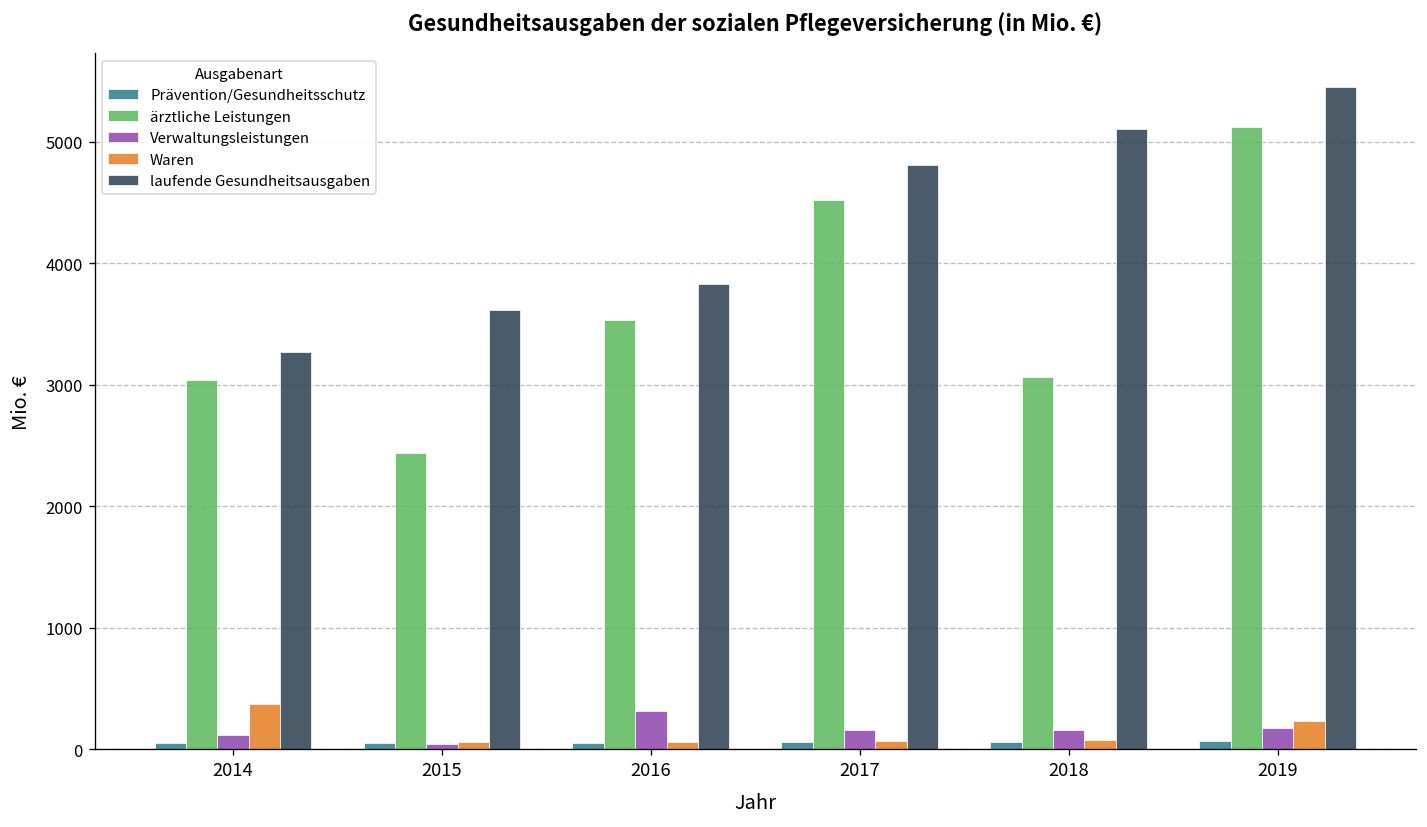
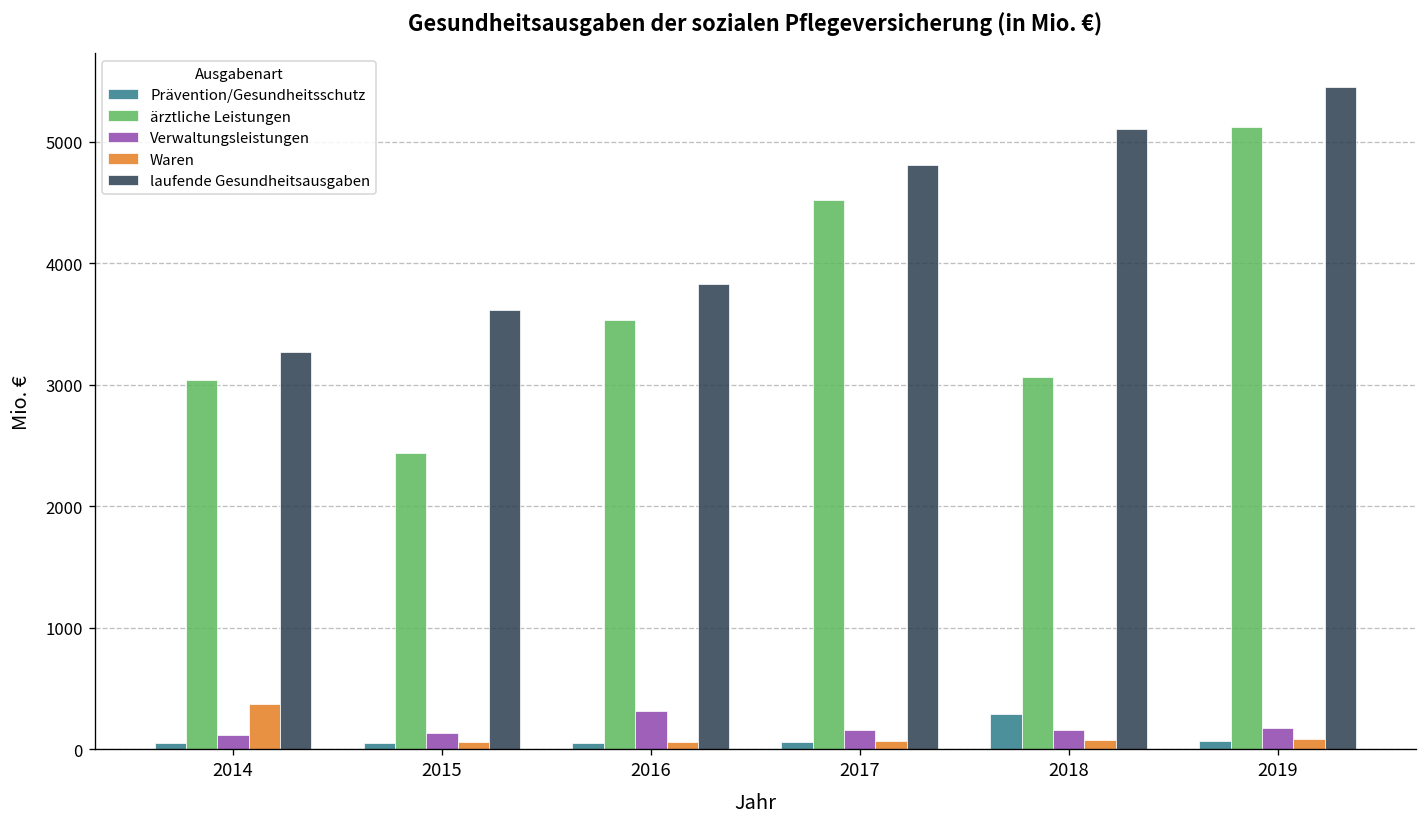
Verwaltungsleistungen, 2015: 50 -> 130
Prävention/Gesundheitsschutz, 2018: 60 -> 290
Waren, 2019: 240 -> 90
